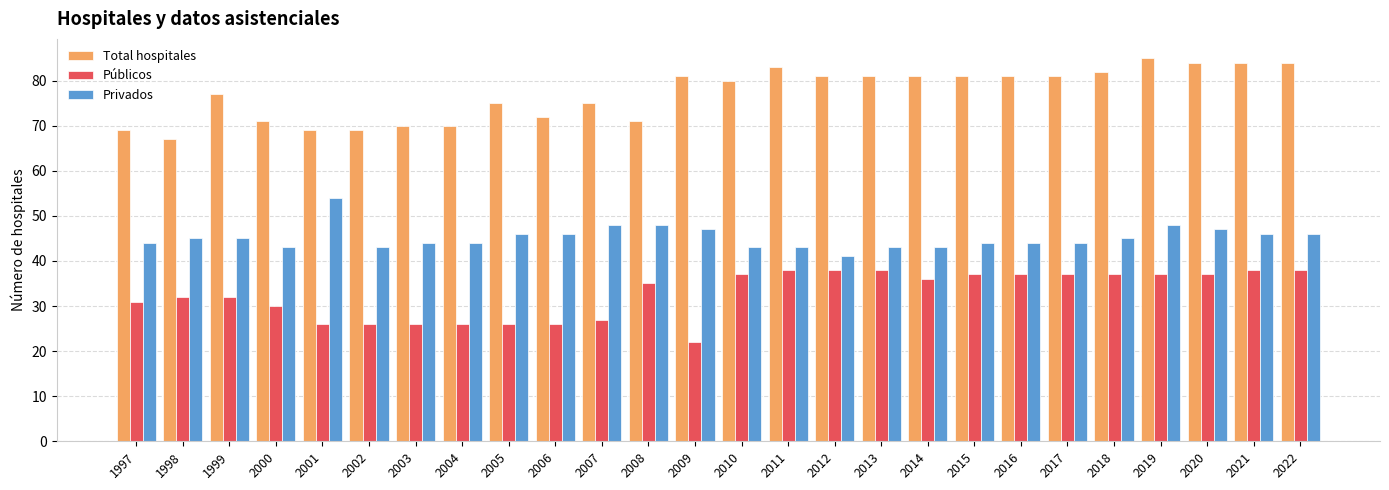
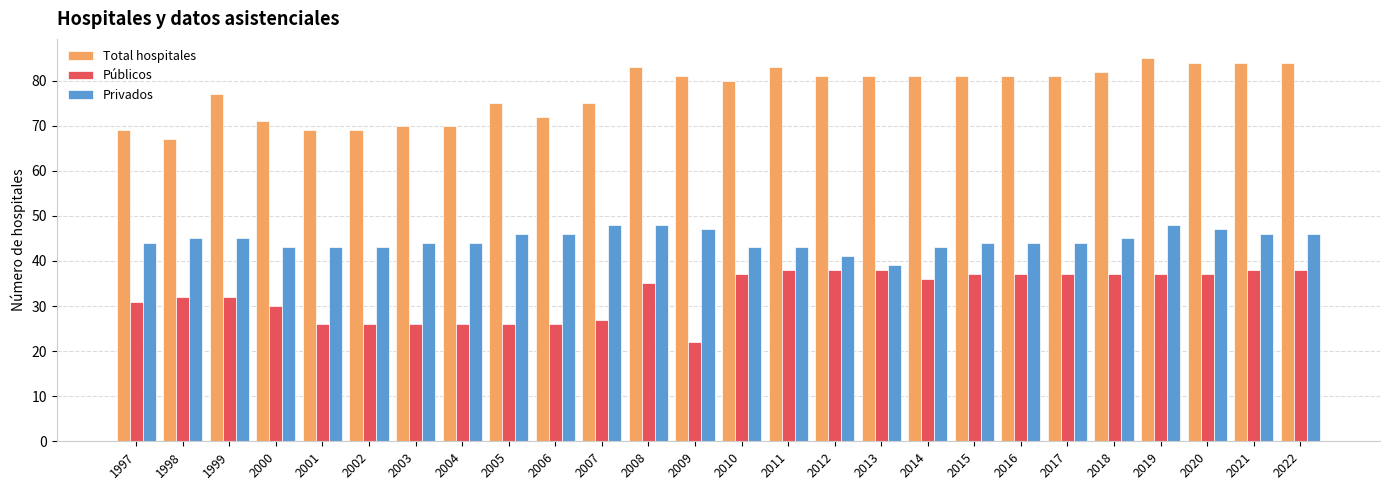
Privados, 2001: 54 -> 43
Total hospitales, 2008: 71 -> 83
Privados, 2013: 43 -> 39
